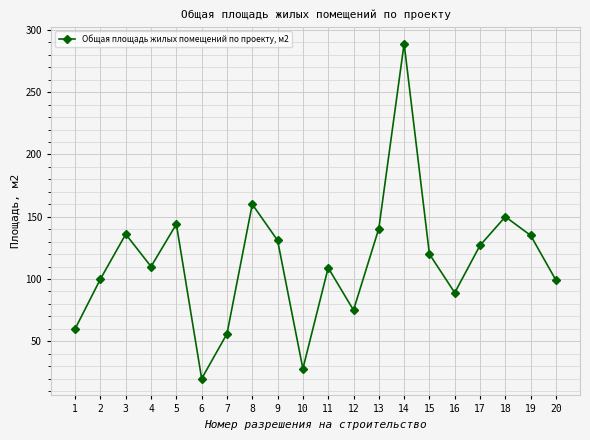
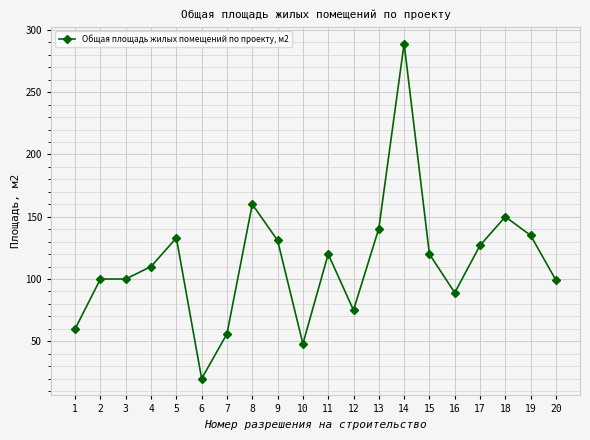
3: 136 -> 100
5: 144 -> 133
10: 28 -> 48
11: 109 -> 120
